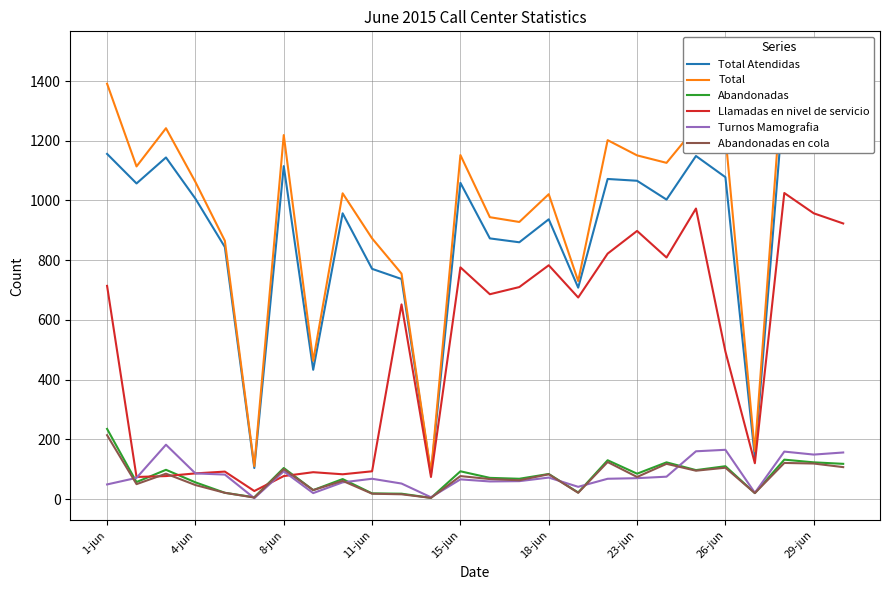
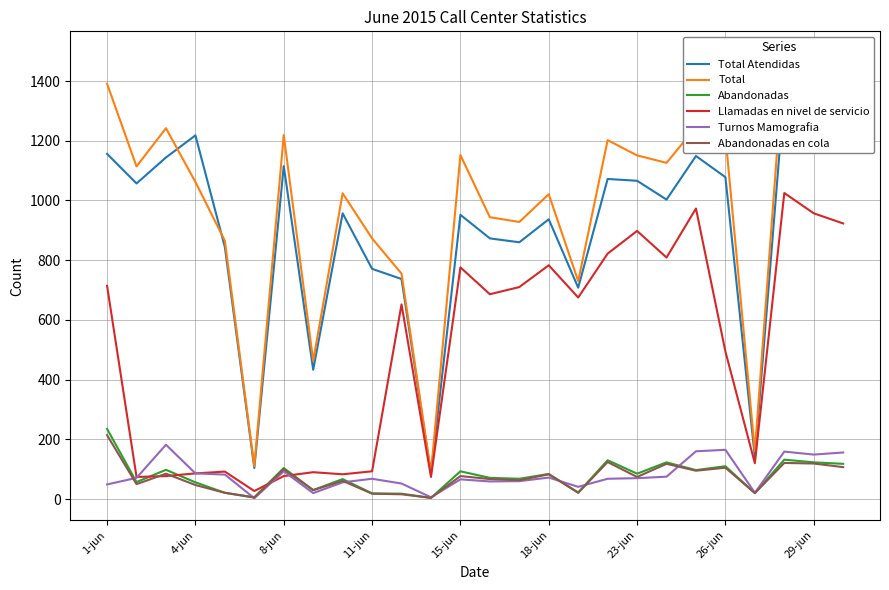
Total Atendidas, 4-jun: 1010 -> 1220
Total Atendidas, 15-jun: 1060 -> 950
